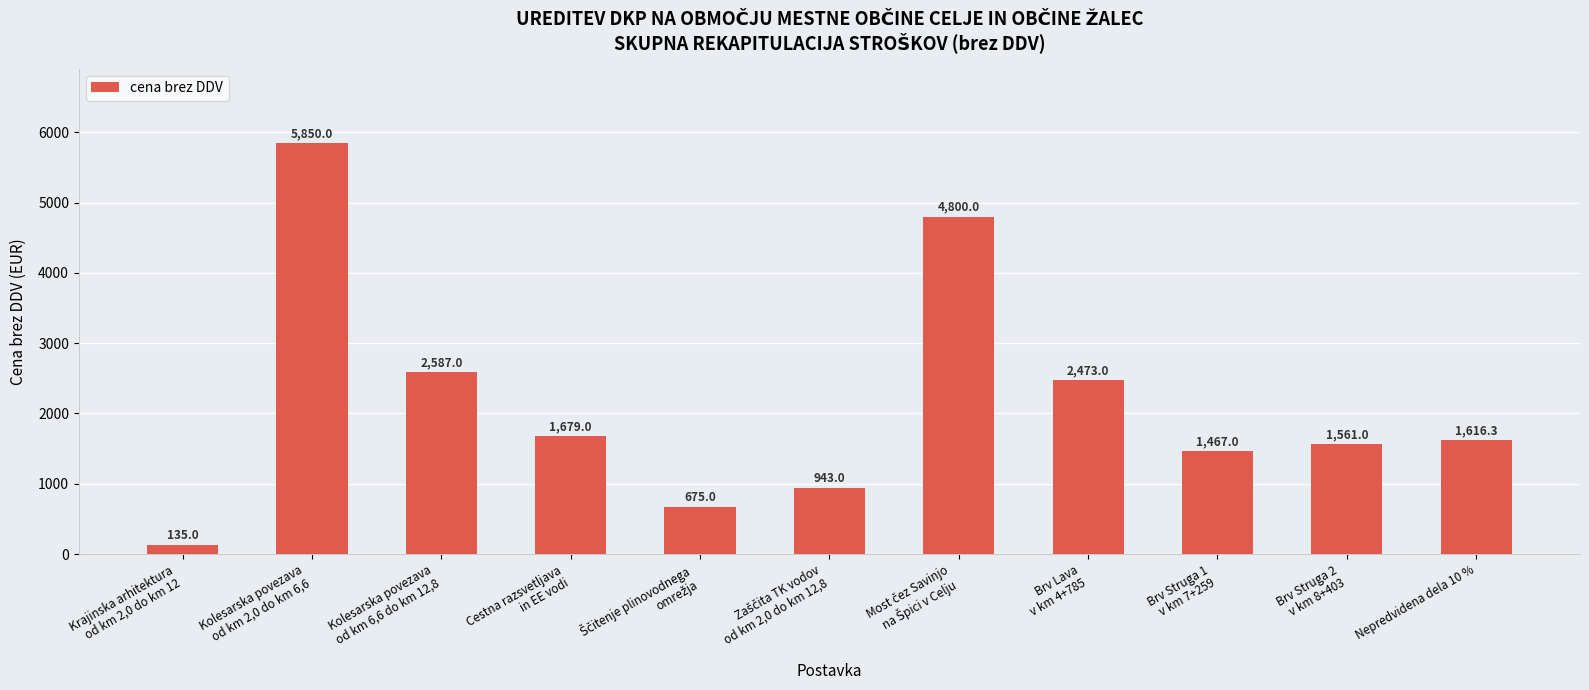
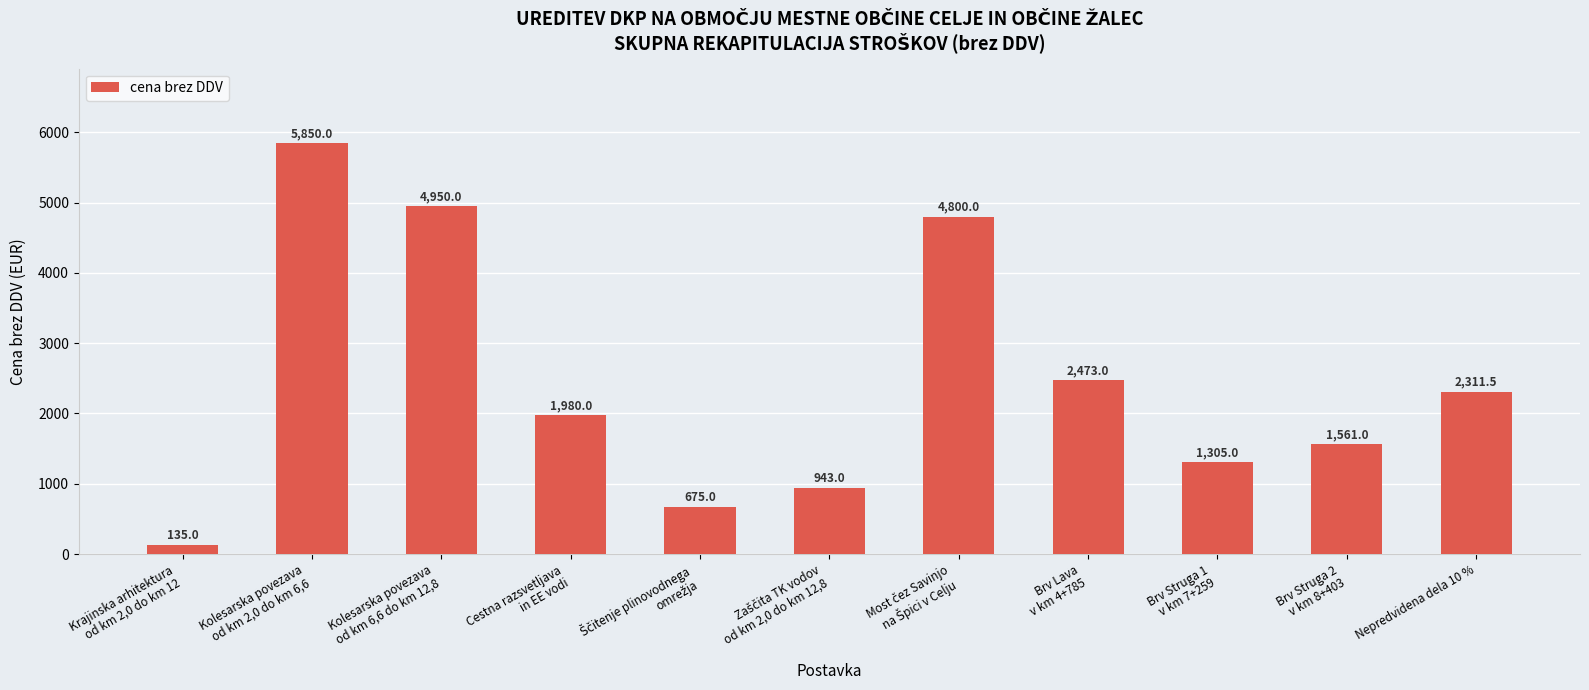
Kolesarska povezava od km 6,6 do km 12,8: 2,587.0 -> 4,950.0
Cestna razsvetljava in EE vodi: 1,679.0 -> 1,980.0
Brv Struga 1 v km 7+259: 1,467.0 -> 1,305.0
Nepredvidena dela 10 %: 1,616.3 -> 2,311.5
